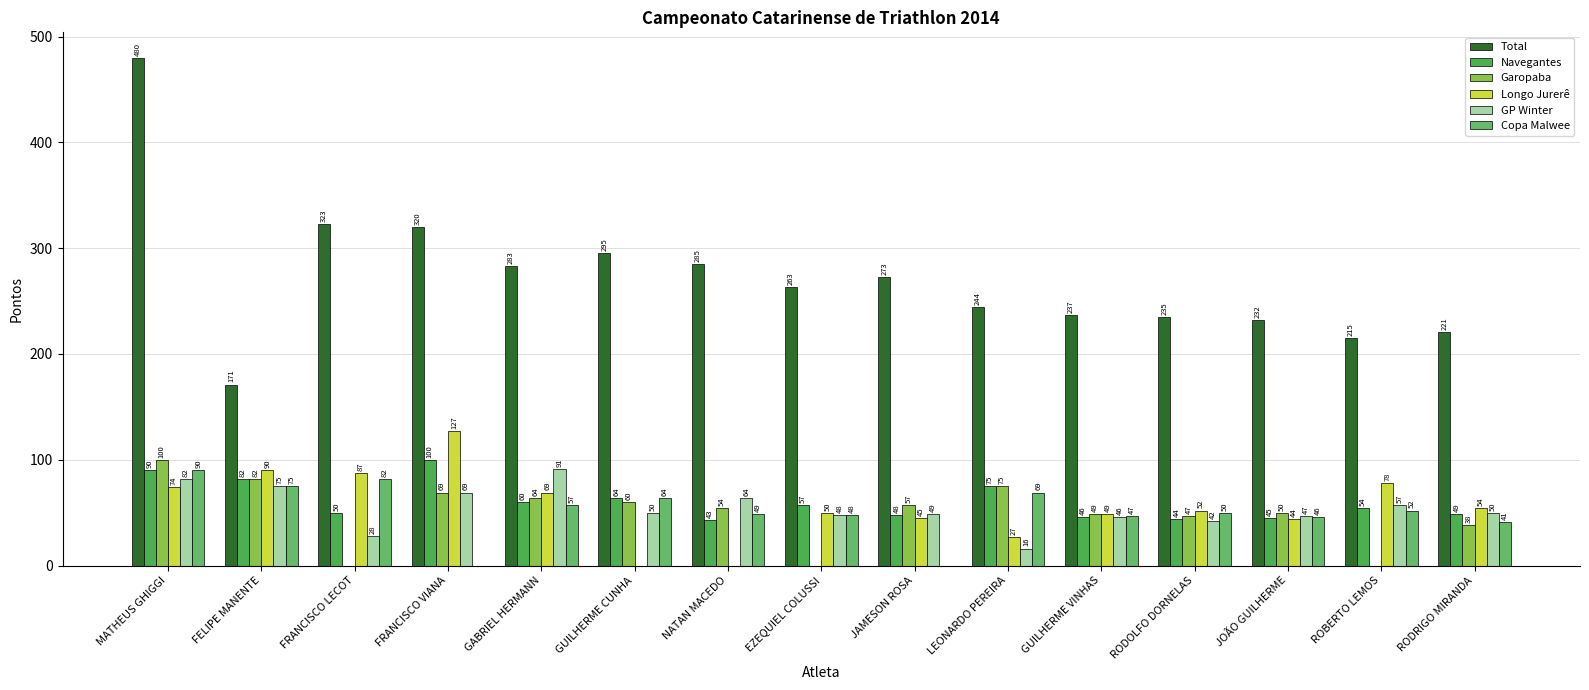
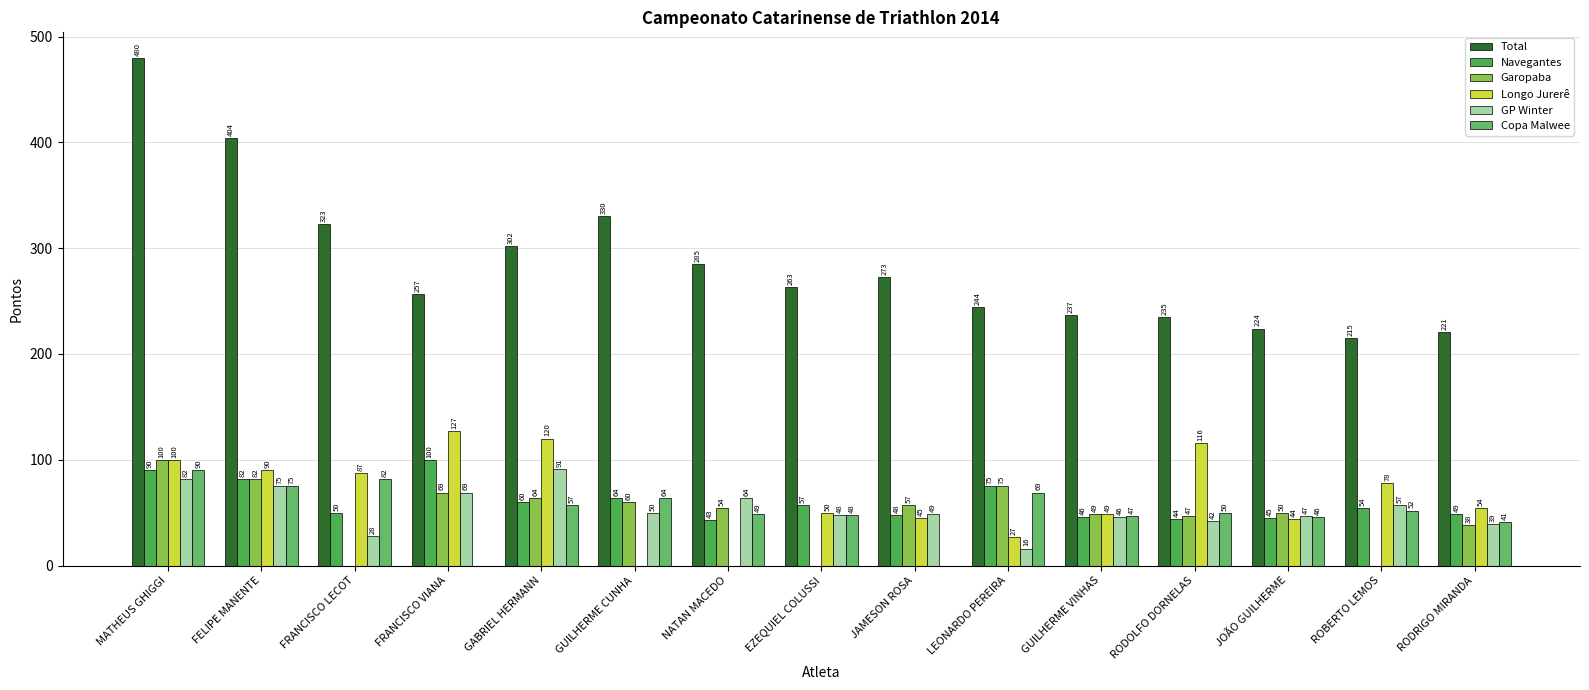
Longo Jurerê, MATHEUS GHIGGI: 74 -> 100
Total, FELIPE MANENTE: 171 -> 404
Total, FRANCISCO VIANA: 320 -> 257
Total, GABRIEL HERMANN: 283 -> 302
Longo Jurerê, GABRIEL HERMANN: 69 -> 120
Total, GUILHERME CUNHA: 295 -> 330
Longo Jurerê, RODOLFO DORNELAS: 52 -> 116
Total, JOÃO GUILHERME: 232 -> 224
GP Winter, RODRIGO MIRANDA: 50 -> 39
